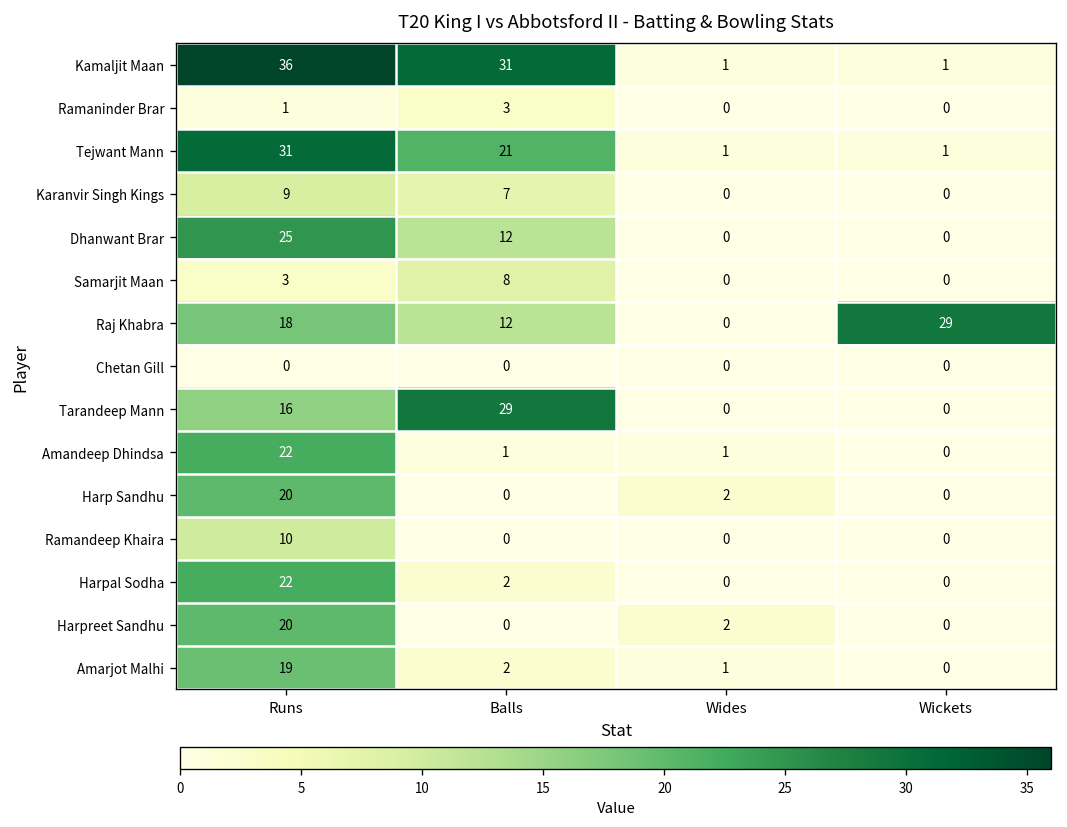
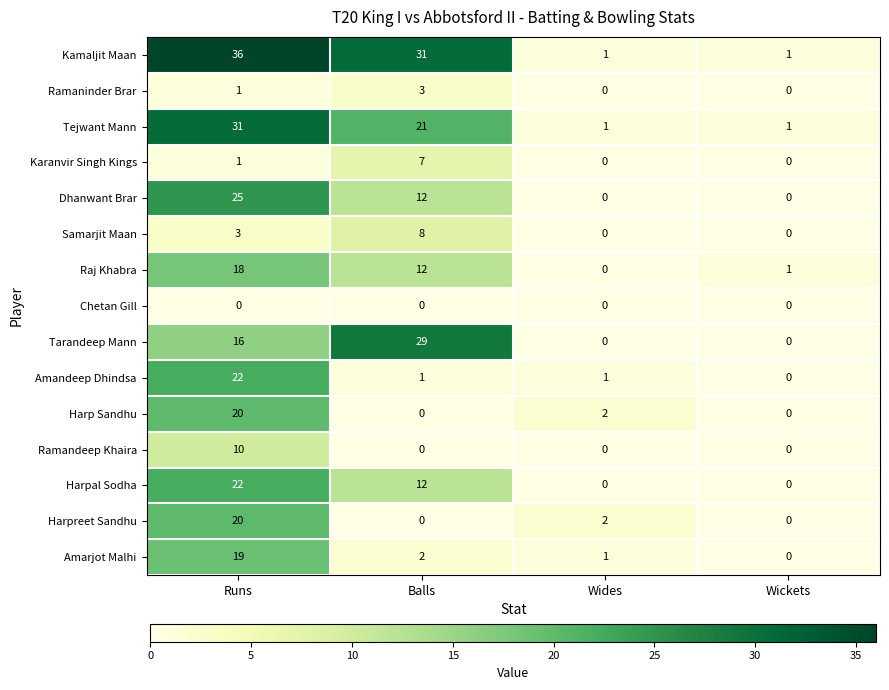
Karanvir Singh Kings, Runs: 9 -> 1
Raj Khabra, Wickets: 29 -> 1
Harpal Sodha, Balls: 2 -> 12
